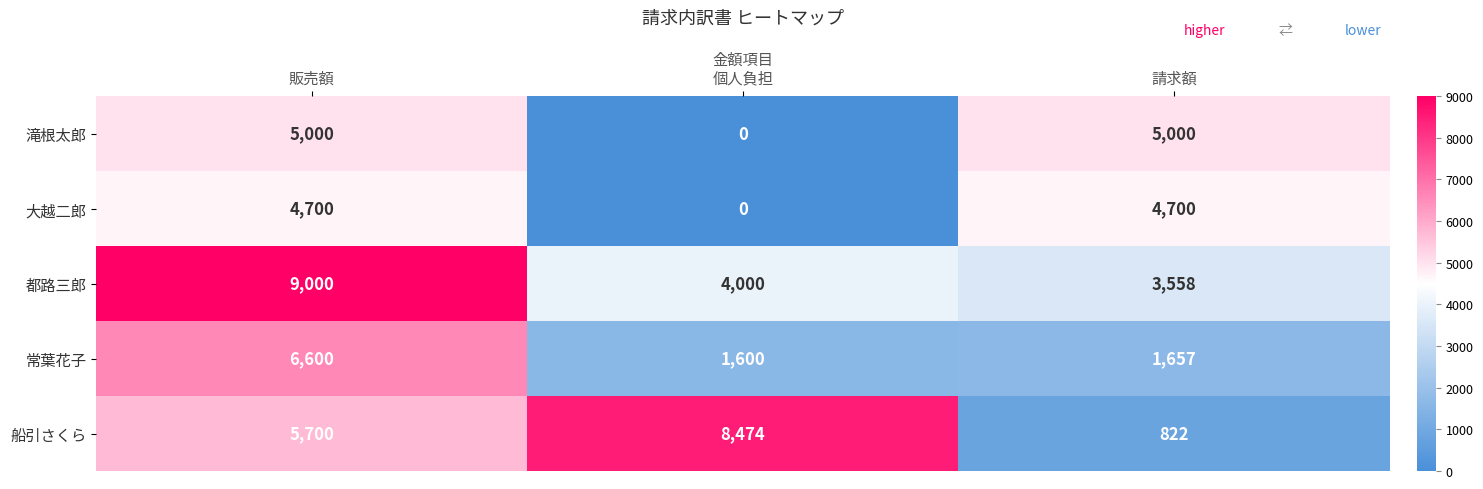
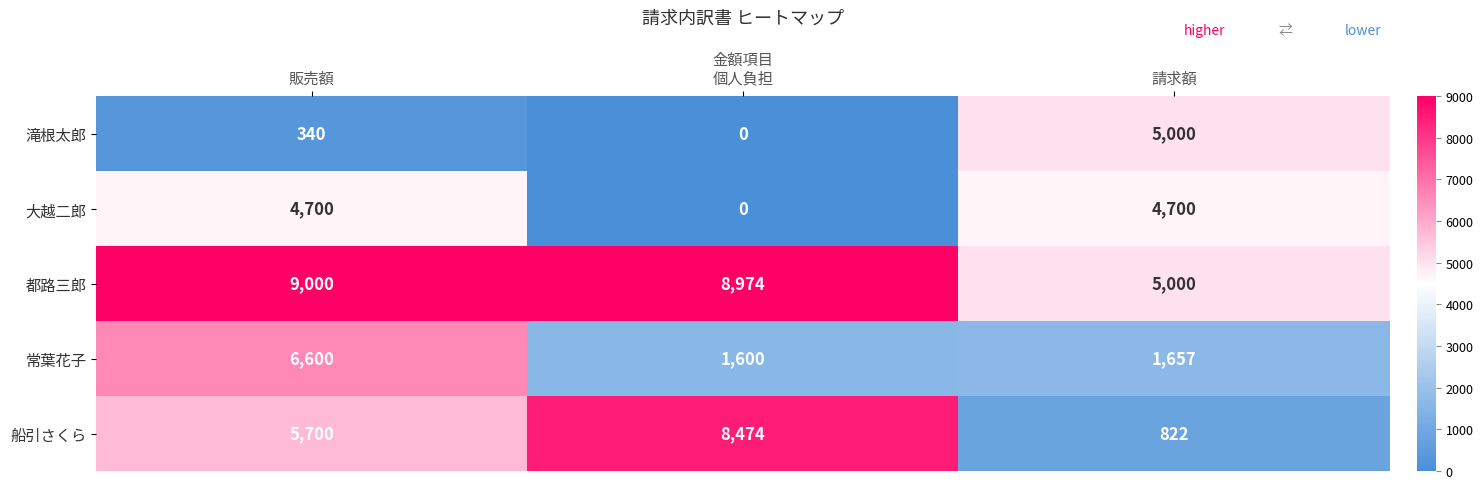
滝根太郎, 販売額: 5,000 -> 340
都路三郎, 個人負担: 4,000 -> 8,974
都路三郎, 請求額: 3,558 -> 5,000
